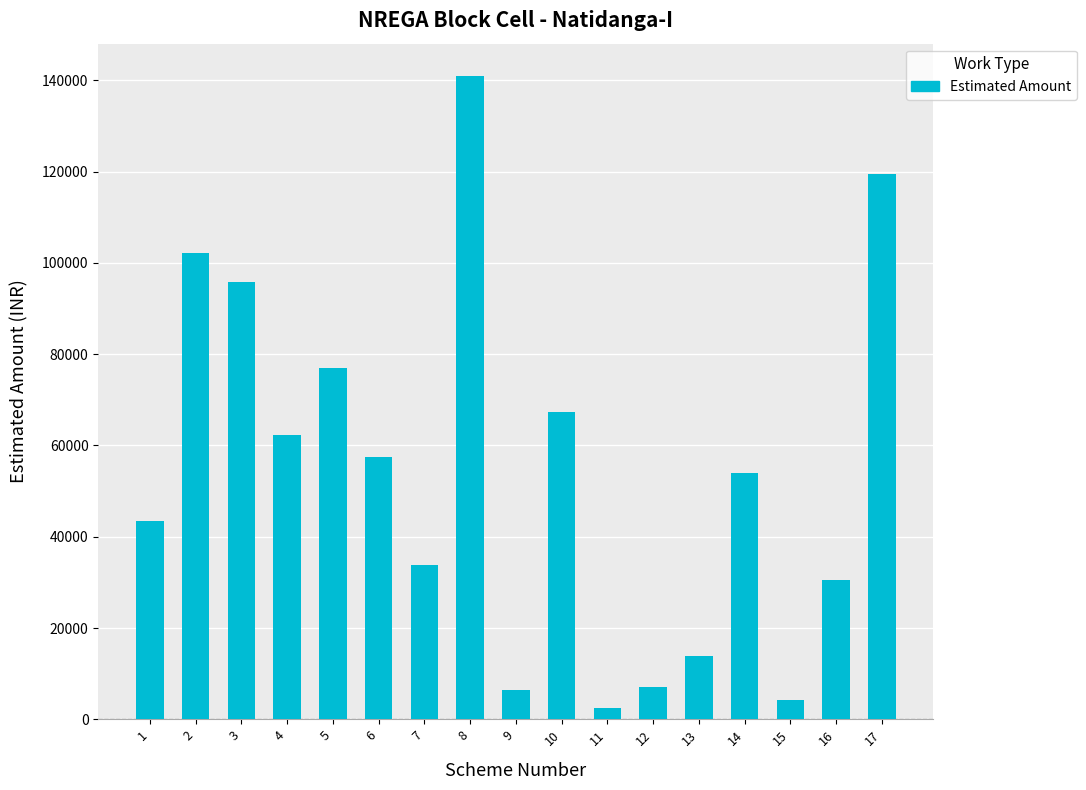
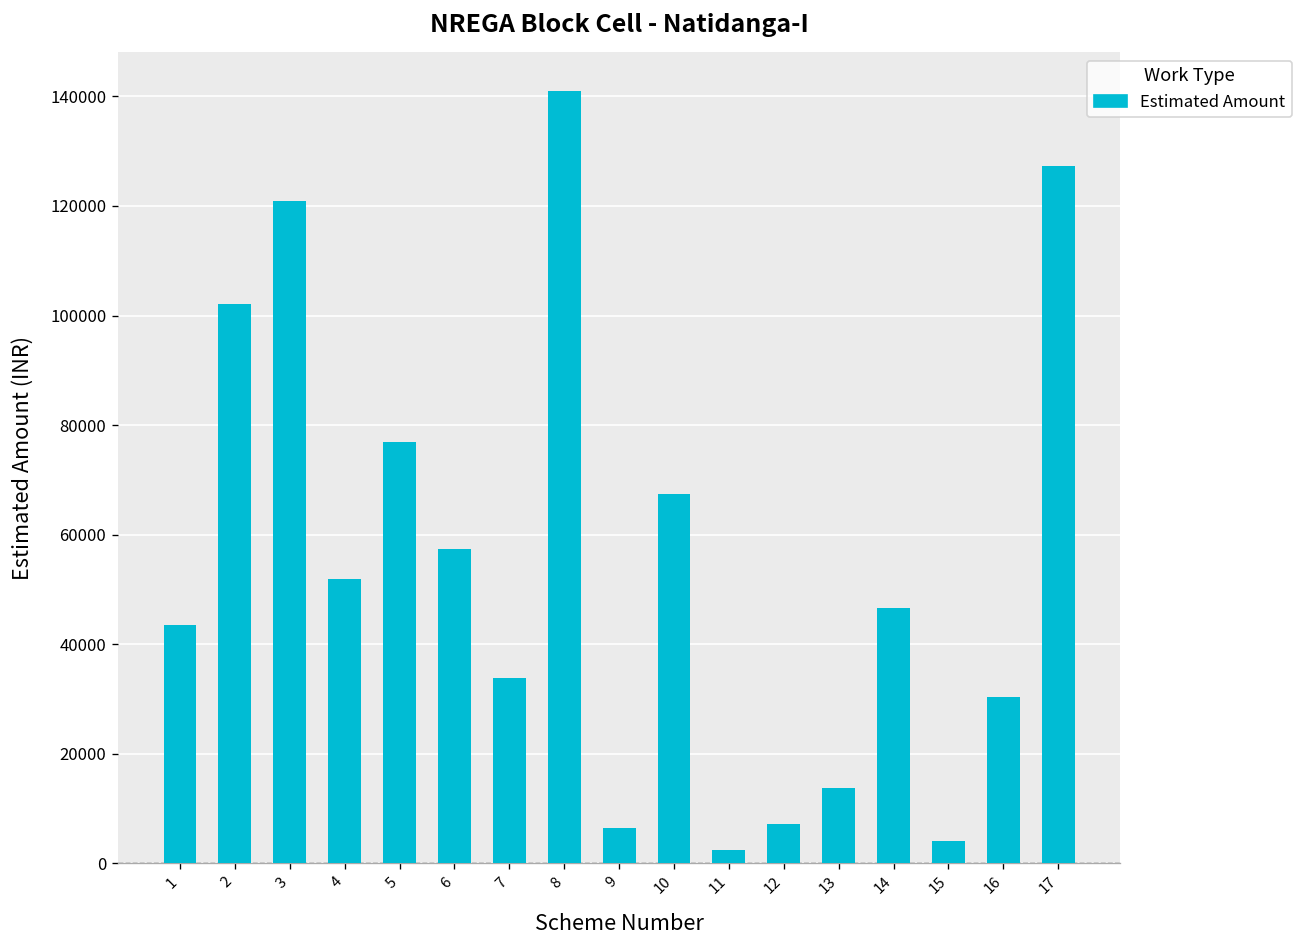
3: 96000 -> 121000
4: 62000 -> 52000
14: 54000 -> 47000
17: 119000 -> 127000
